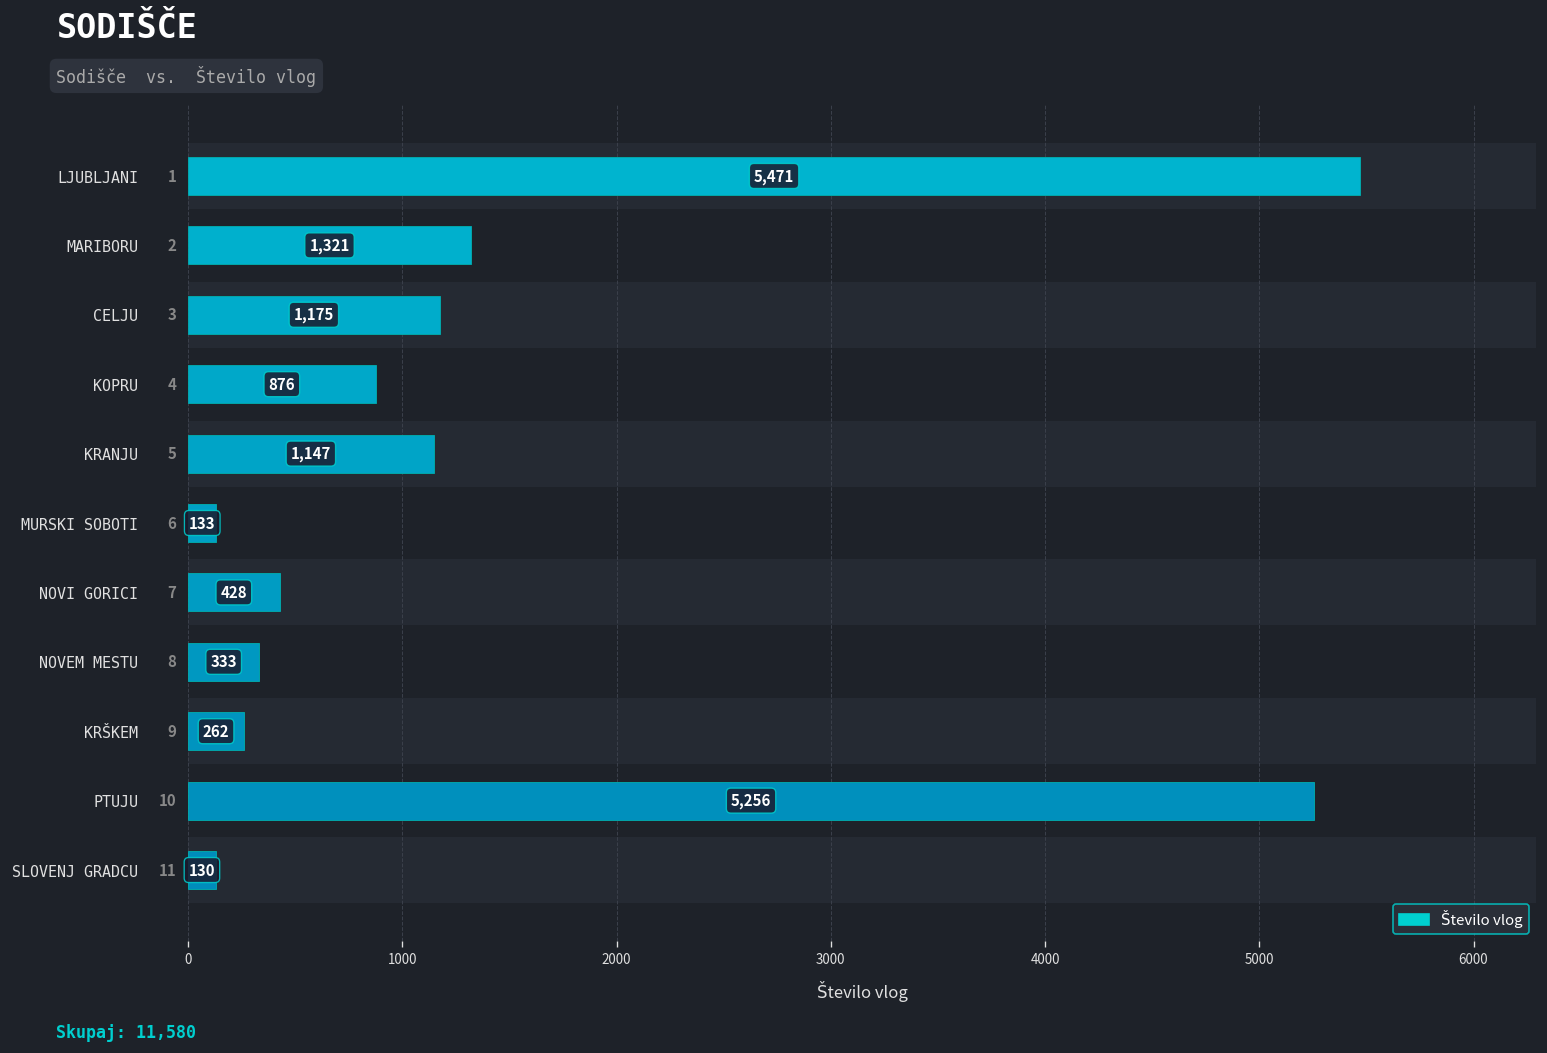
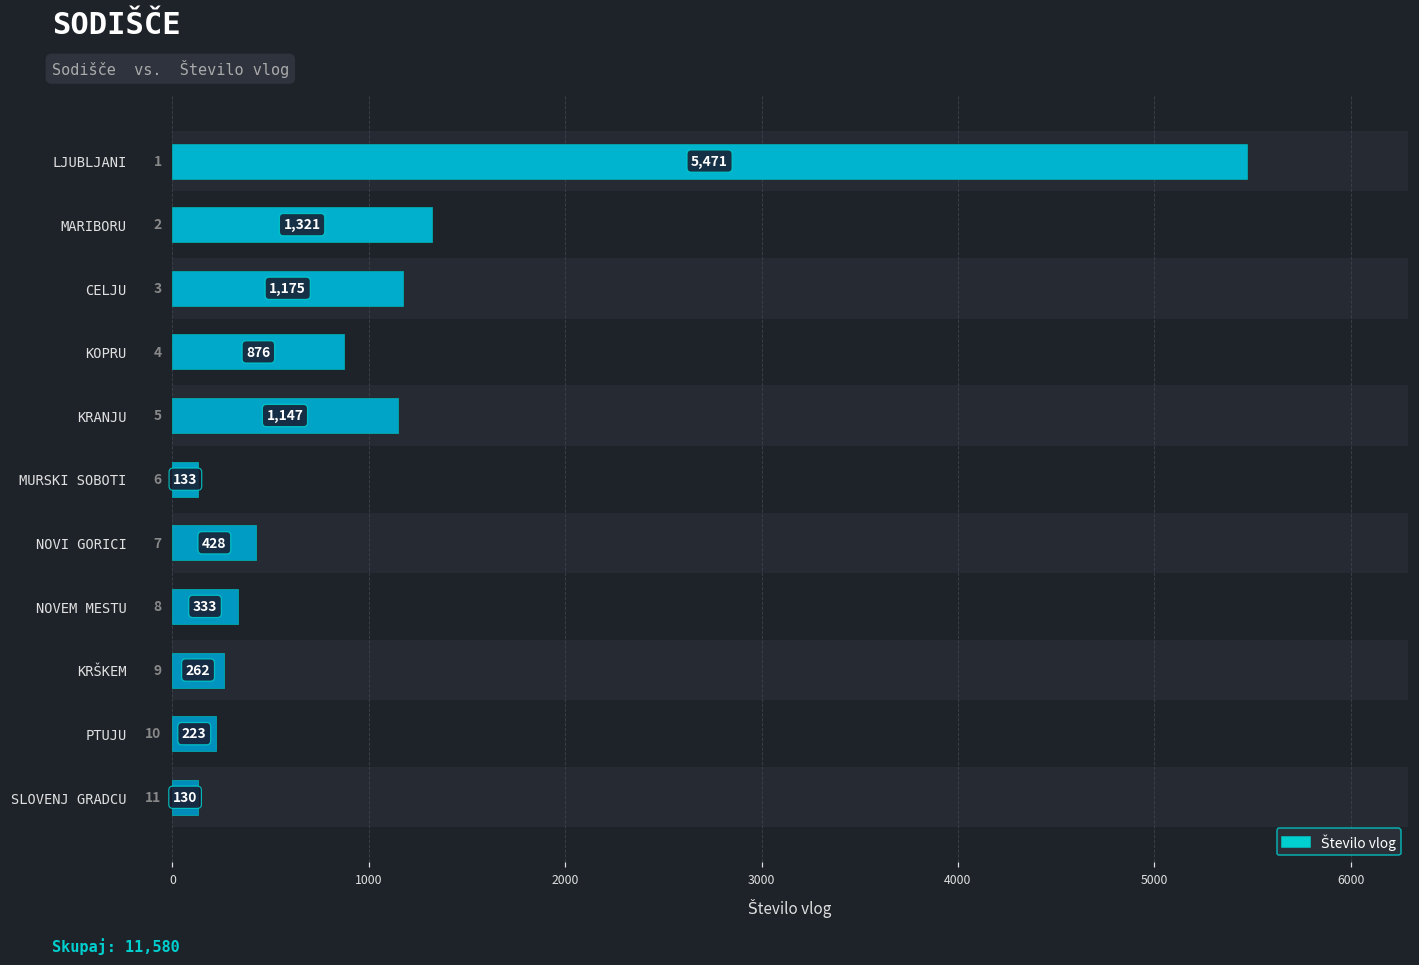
Število vlog, PTUJU: 5,256 -> 223
